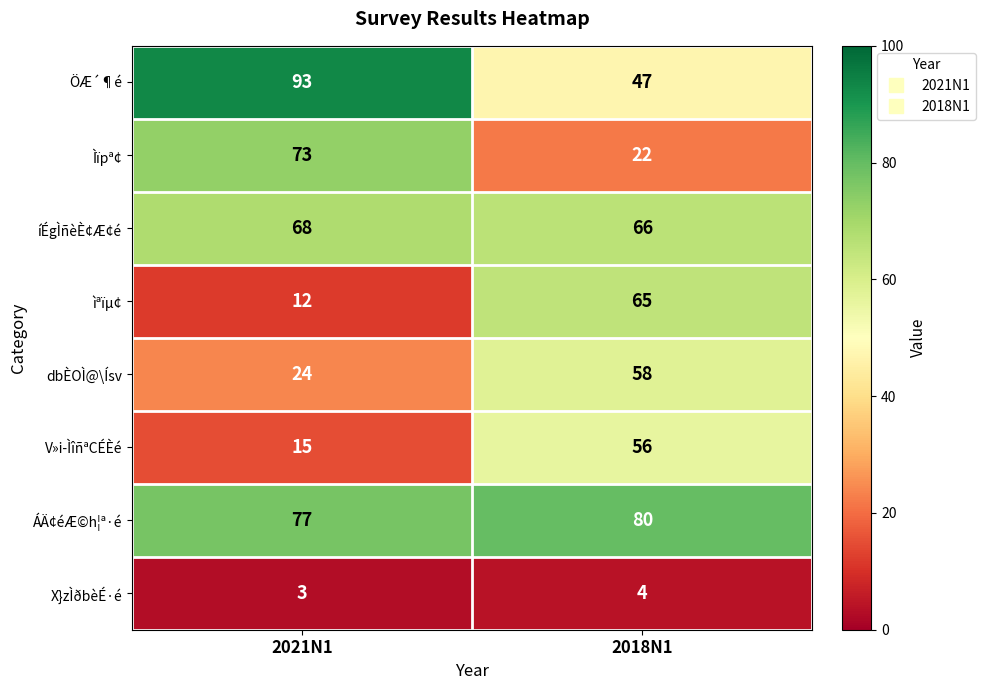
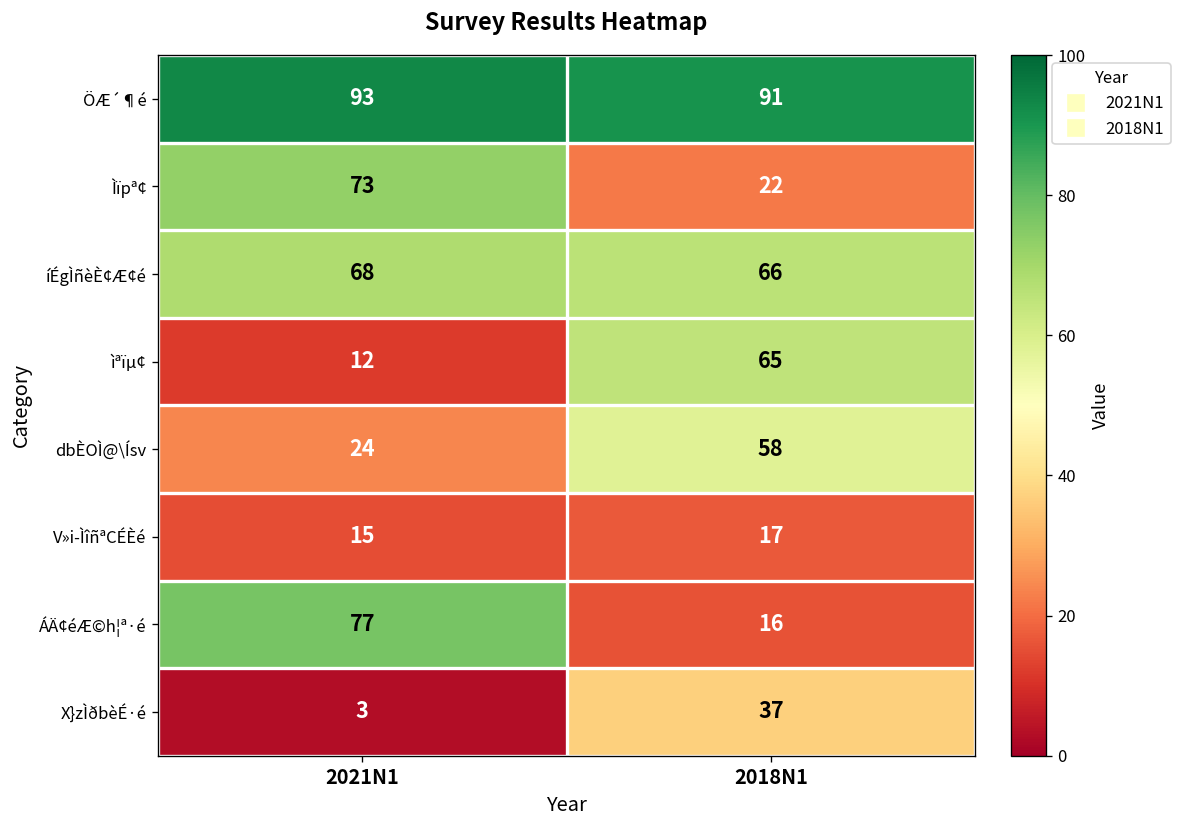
ÖÆ´¶é, 2018N1: 47 -> 91
V»i­ÌîñªCÉÈé, 2018N1: 56 -> 17
ÁÄ¢éÆ©h¦ª·é, 2018N1: 80 -> 16
X}zÌðbèÉ·é, 2018N1: 4 -> 37
